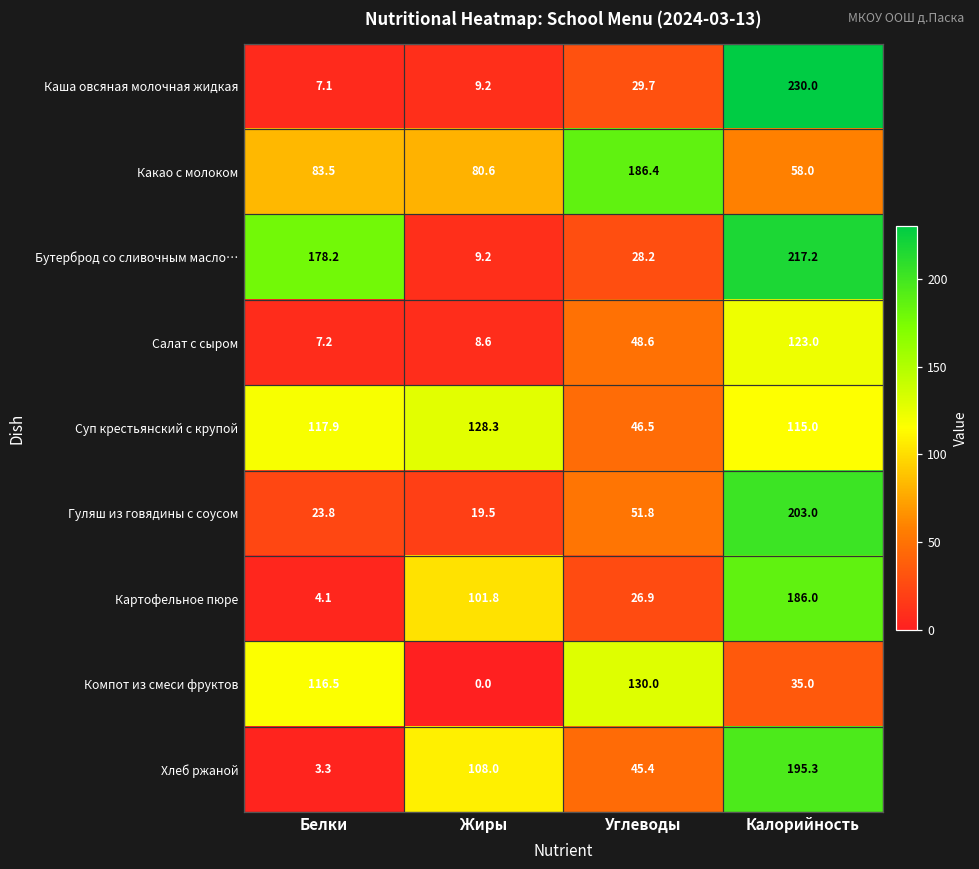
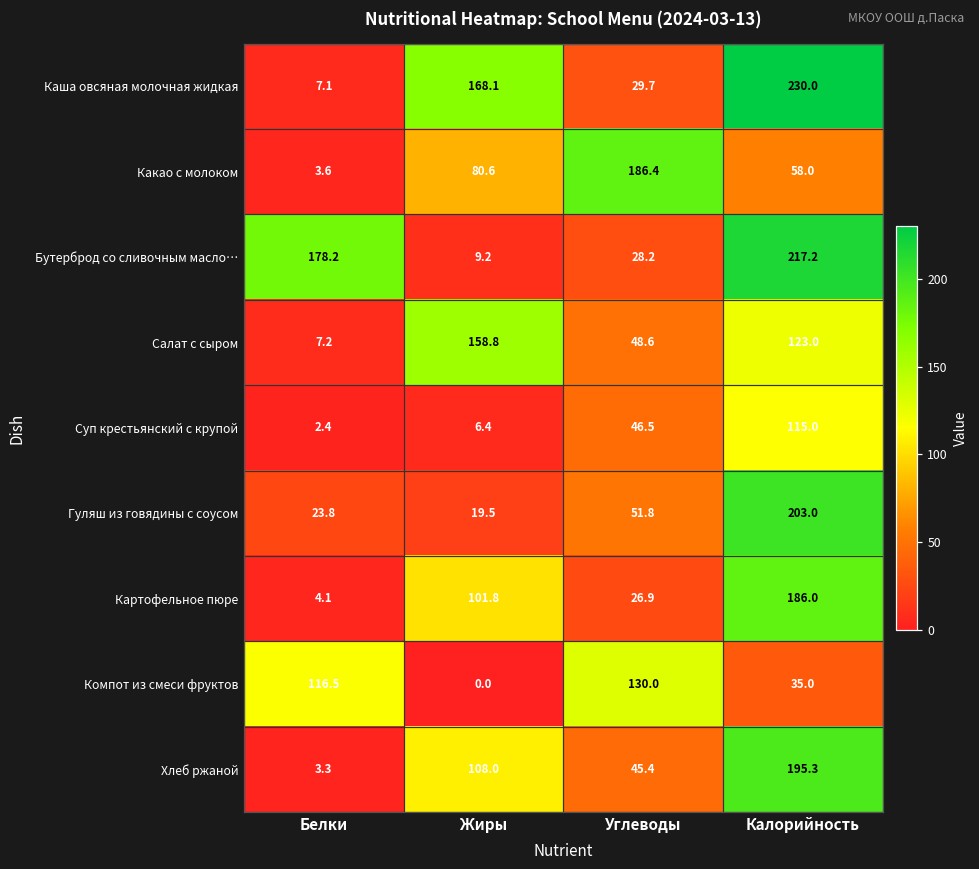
Каша овсяная молочная жидкая, Жиры: 9.2 -> 168.1
Какао с молоком, Белки: 83.5 -> 3.6
Салат с сыром, Жиры: 8.6 -> 158.8
Суп крестьянский с крупой, Белки: 117.9 -> 2.4
Суп крестьянский с крупой, Жиры: 128.3 -> 6.4
